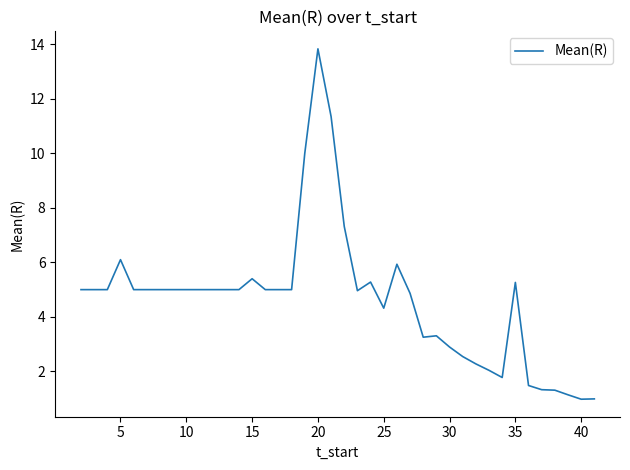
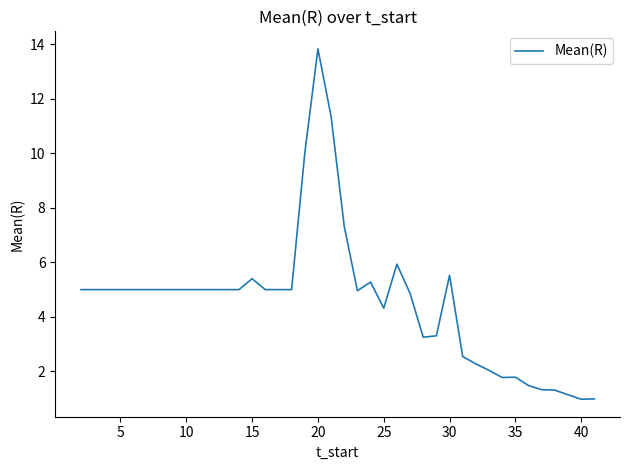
5: 6.1 -> 5.0
30: 2.9 -> 5.5
35: 5.3 -> 1.8
